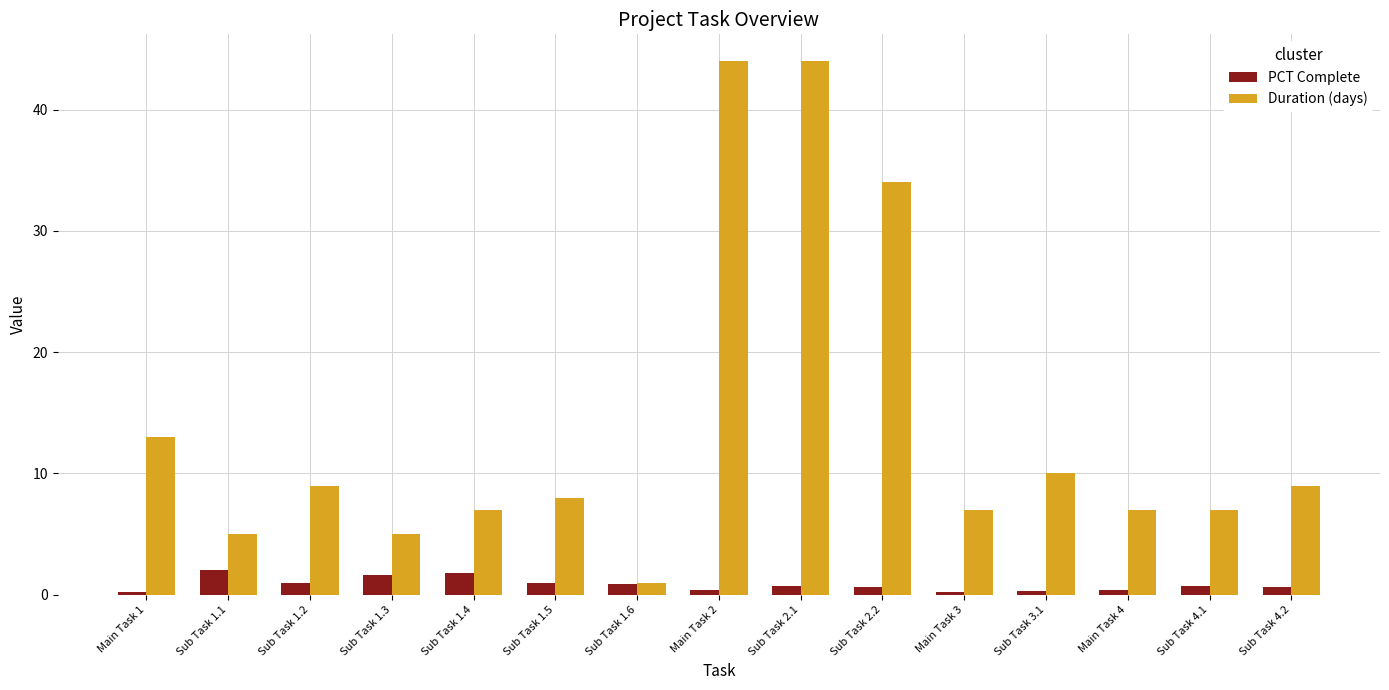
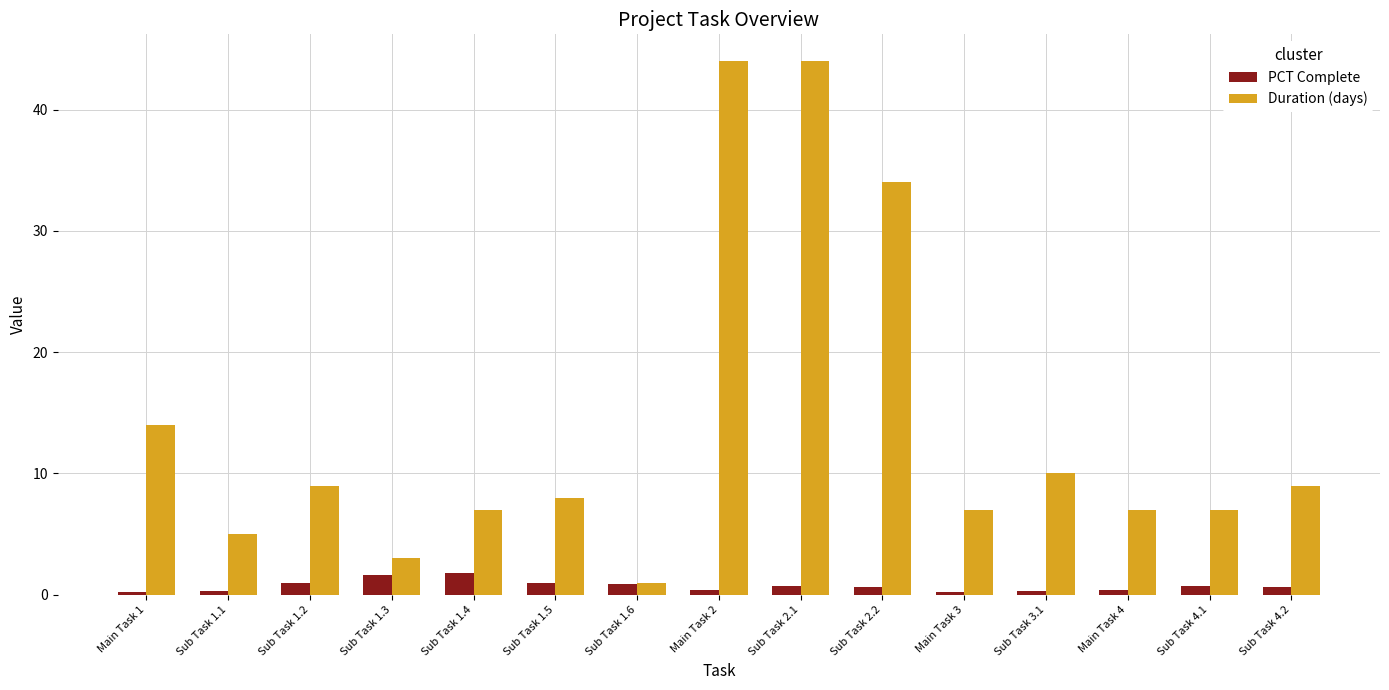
Duration (days), Main Task 1: 13 -> 14
PCT Complete, Sub Task 1.1: 2.0 -> 0.3
Duration (days), Sub Task 1.3: 5 -> 3
